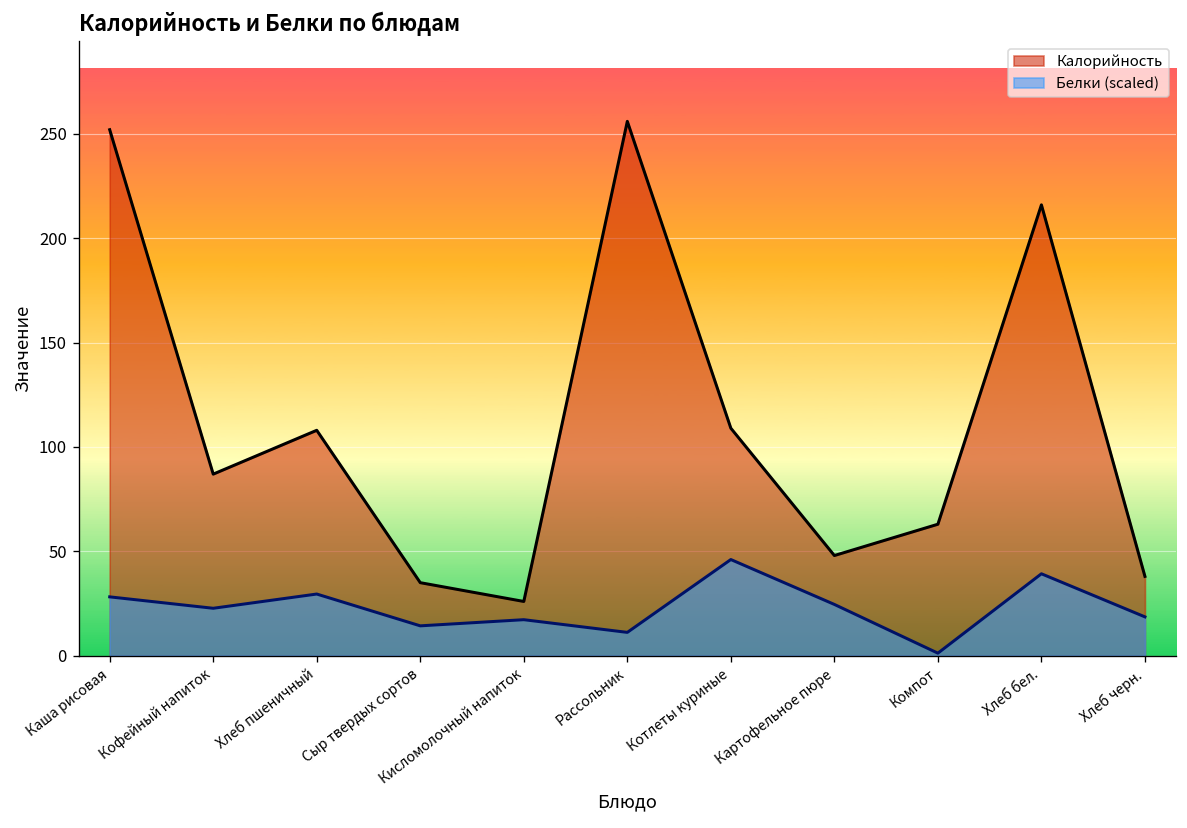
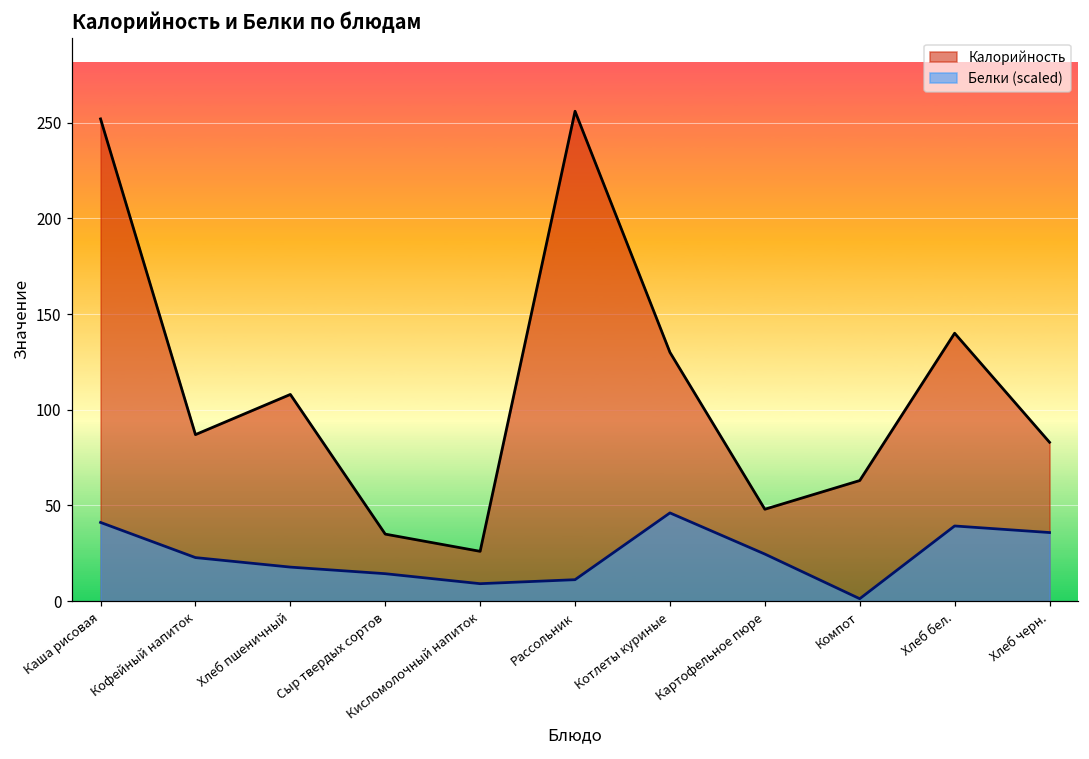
Белки (scaled), Каша рисовая: 28 -> 41
Белки (scaled), Хлеб пшеничный: 30 -> 18
Белки (scaled), Кисломолочный напиток: 17 -> 9
Калорийность, Котлеты куриные: 109 -> 130
Калорийность, Хлеб бел.: 216 -> 140
Калорийность, Хлеб черн.: 38 -> 83
Белки (scaled), Хлеб черн.: 19 -> 36
